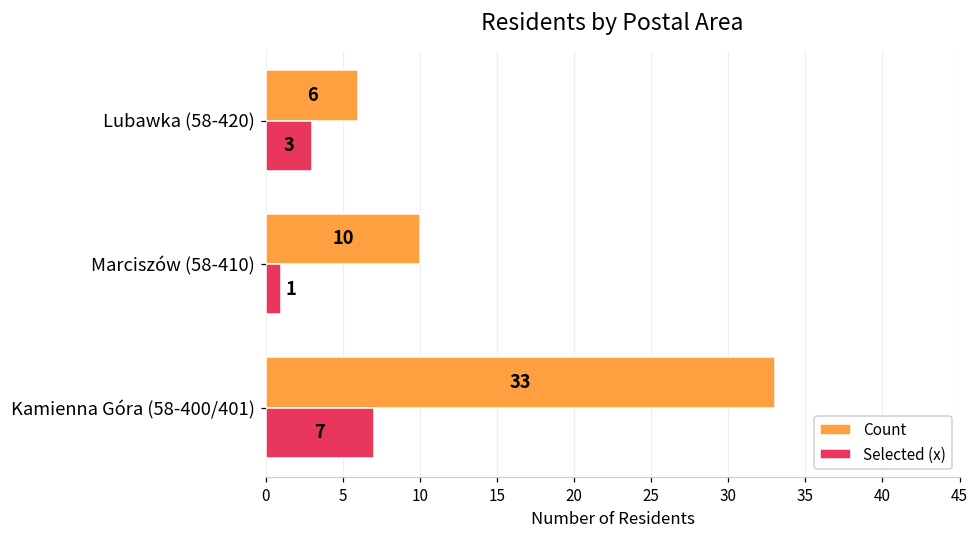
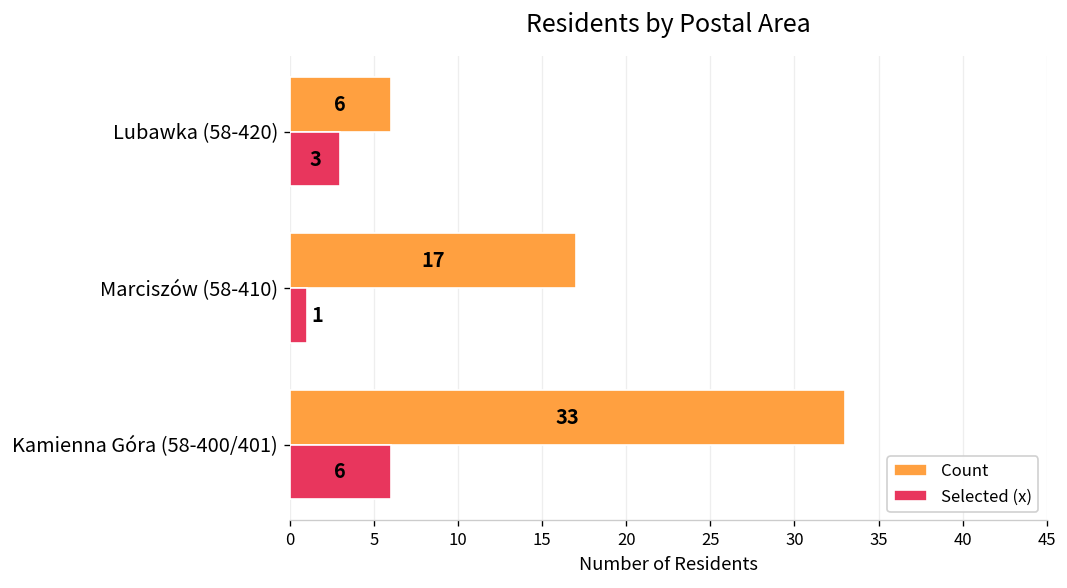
Count, Marciszów (58-410): 10 -> 17
Selected (x), Kamienna Góra (58-400/401): 7 -> 6
